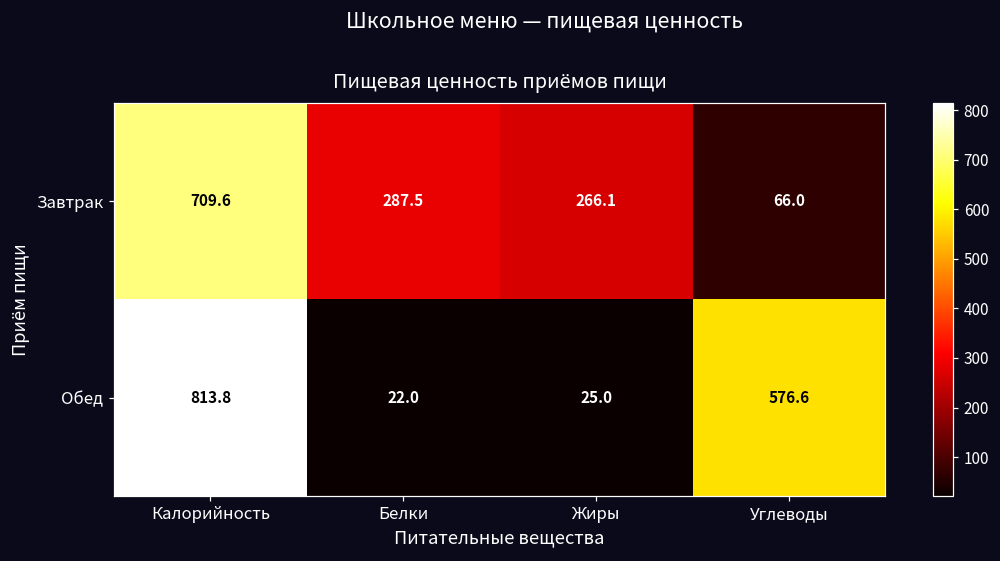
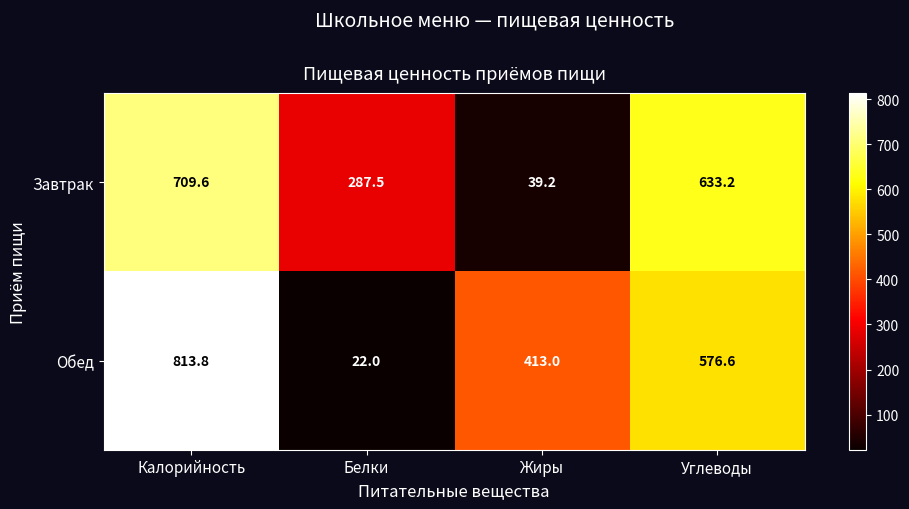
Завтрак, Жиры: 266.1 -> 39.2
Завтрак, Углеводы: 66.0 -> 633.2
Обед, Жиры: 25.0 -> 413.0
